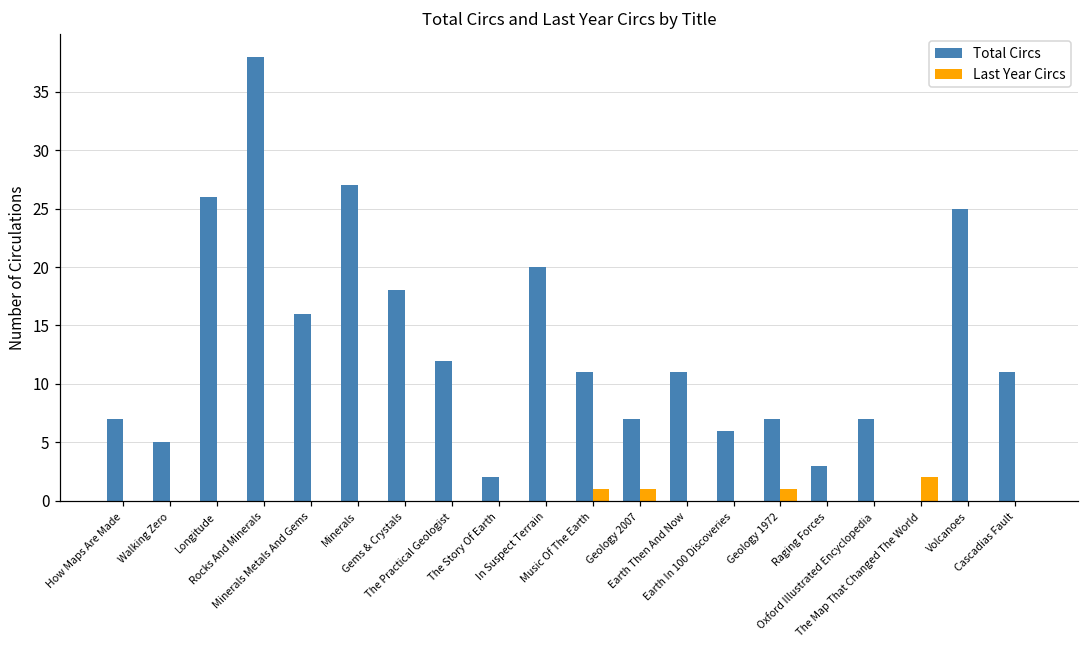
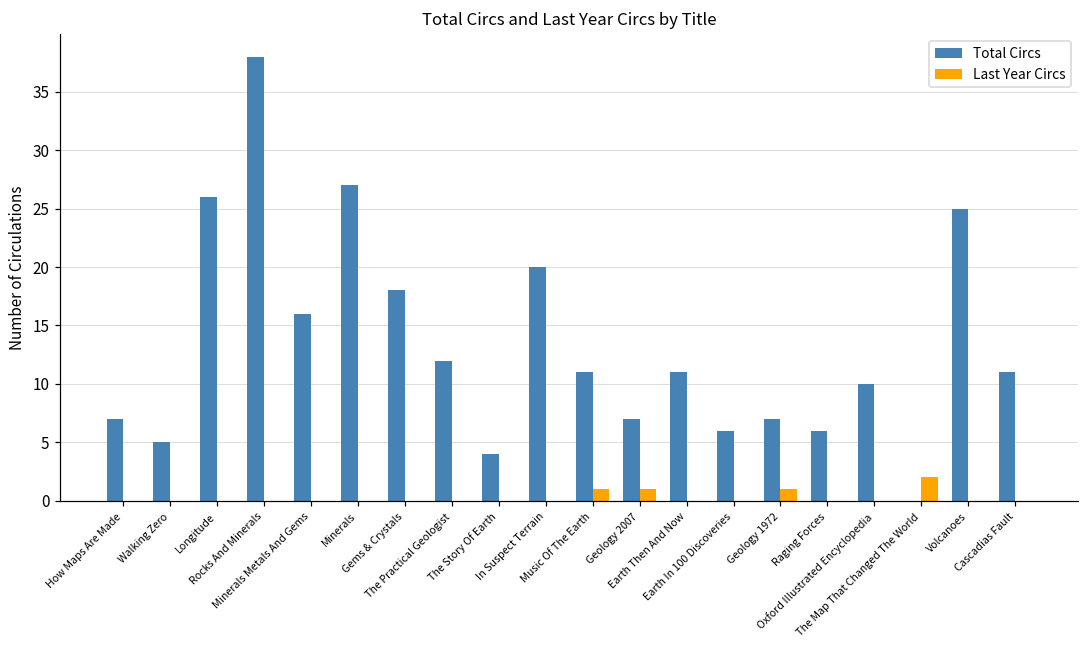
Total Circs, The Story Of Earth: 2 -> 4
Total Circs, Raging Forces: 3 -> 6
Total Circs, Oxford Illustrated Encyclopedia: 7 -> 10
